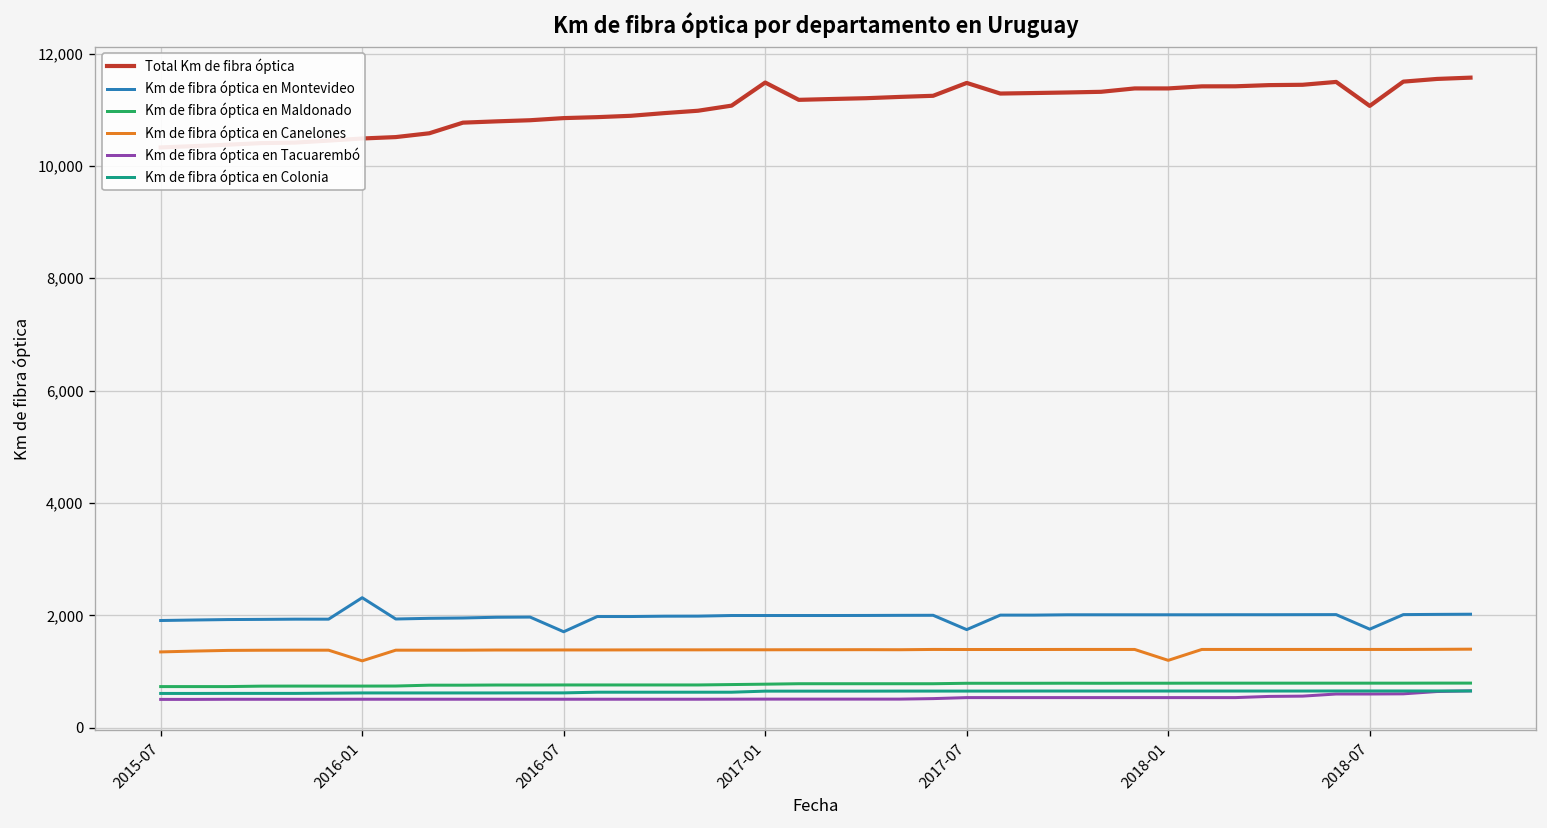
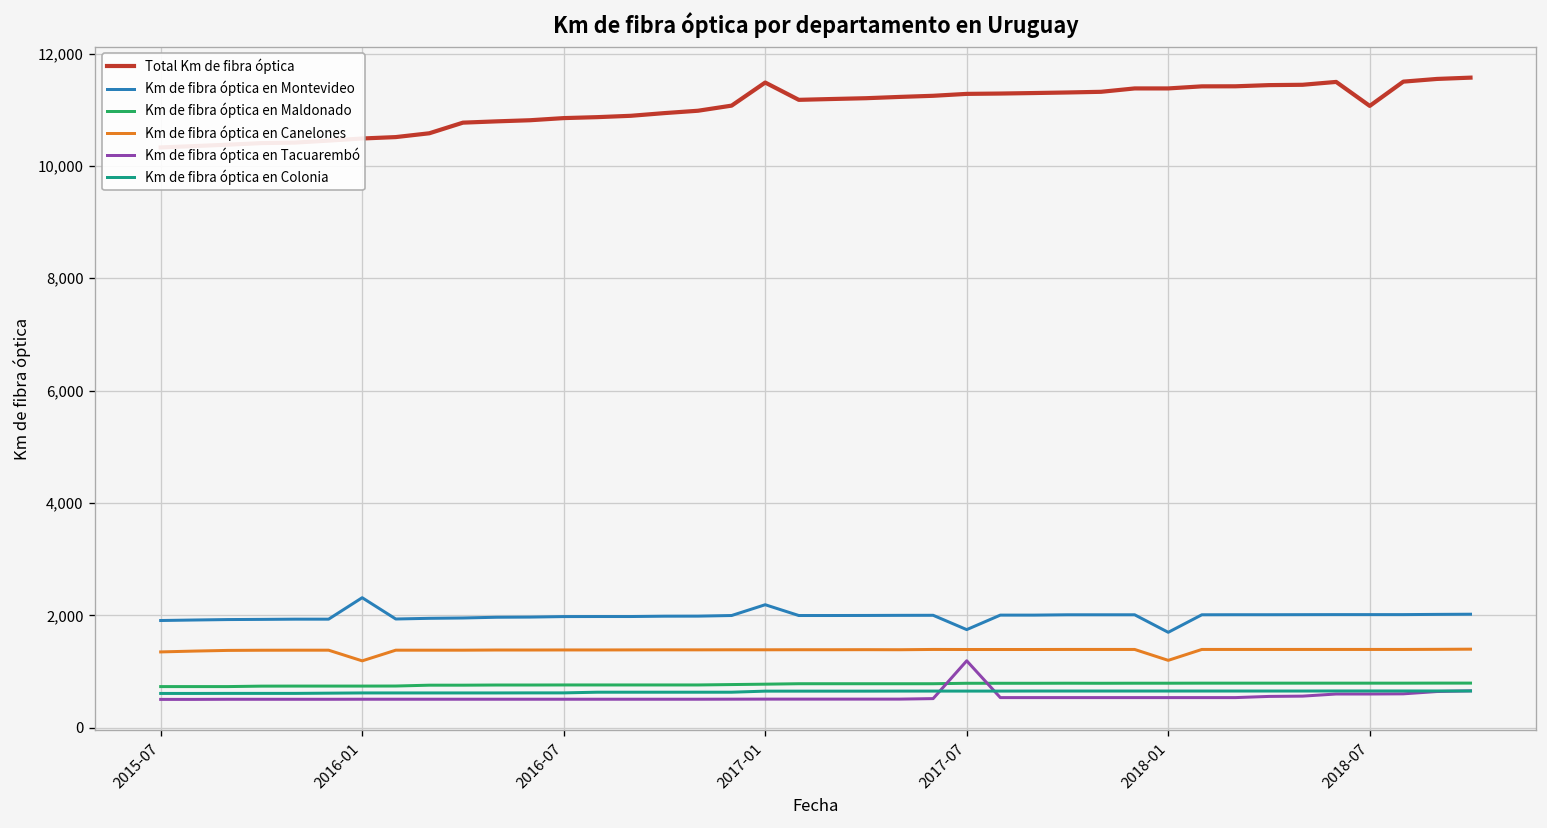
Km de fibra óptica en Montevideo, 2016-07: 1,700 -> 2,000
Km de fibra óptica en Montevideo, 2017-01: 2,000 -> 2,200
Total Km de fibra óptica, 2017-07: 11,500 -> 11,300
Km de fibra óptica en Tacuarembó, 2017-07: 500 -> 1,200
Km de fibra óptica en Montevideo, 2018-01: 2,000 -> 1,700
Km de fibra óptica en Montevideo, 2018-07: 1,800 -> 2,000
